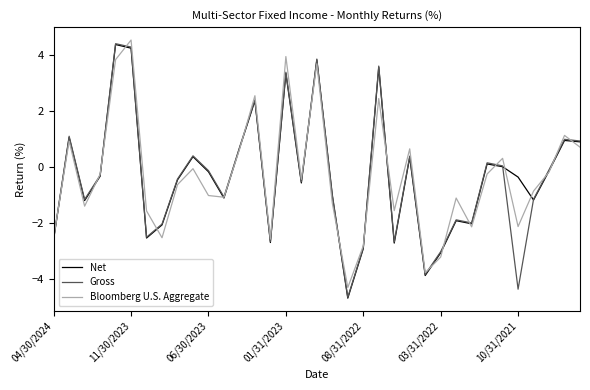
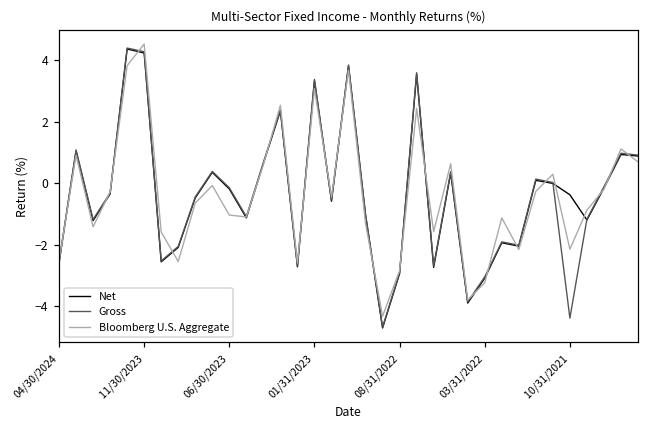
Bloomberg U.S. Aggregate, 01/31/2023: 3.9 -> 3.1
